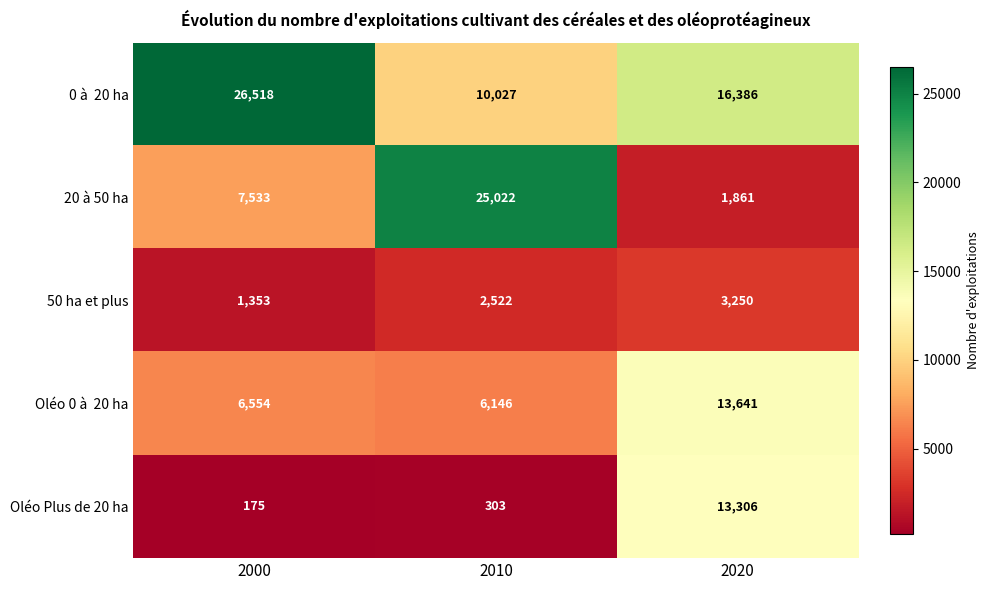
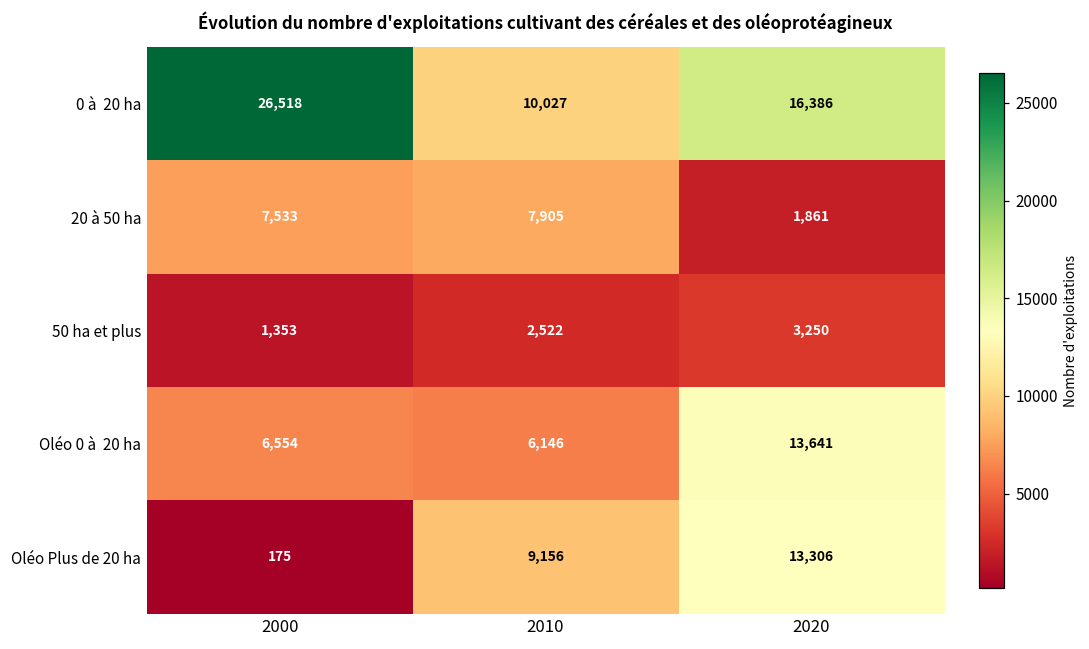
20 à 50 ha, 2010: 25,022 -> 7,905
Oléo Plus de 20 ha, 2010: 303 -> 9,156
